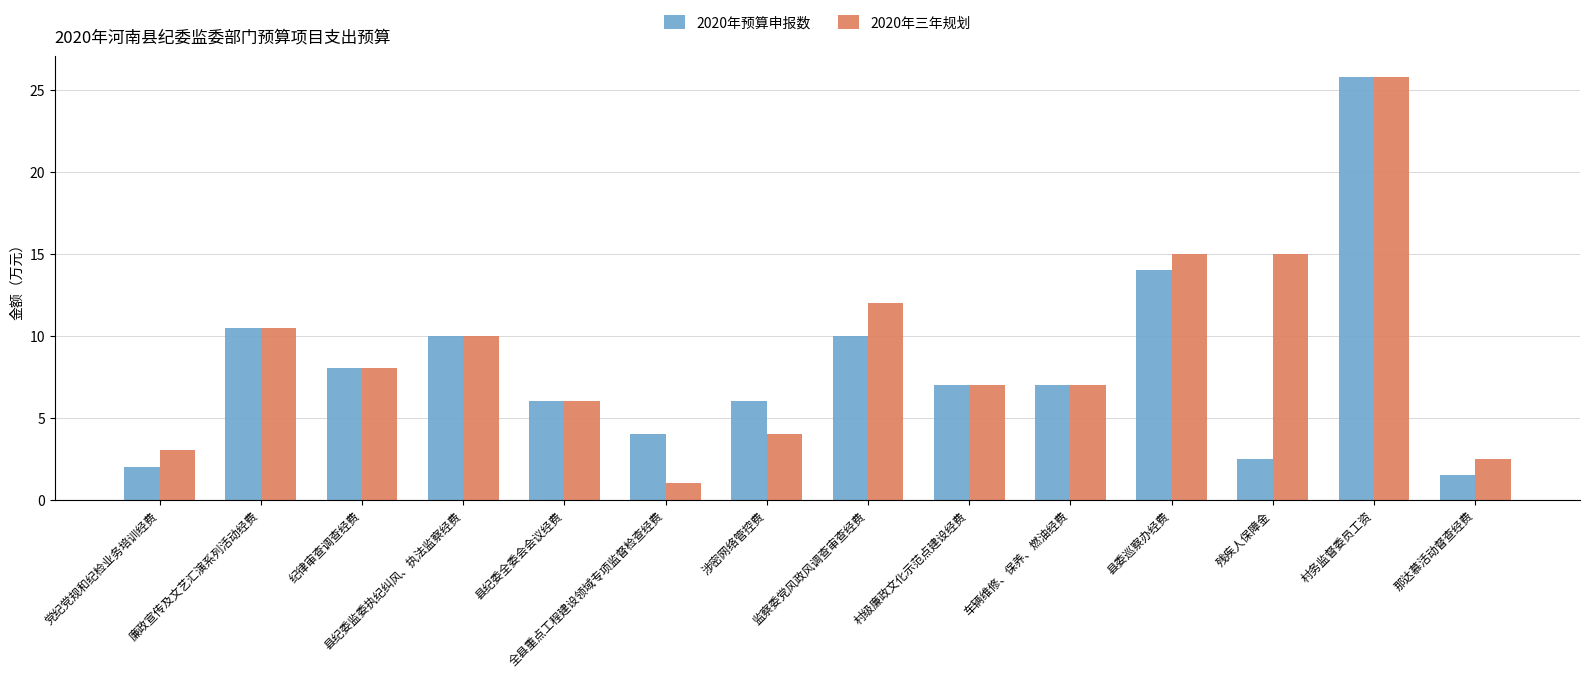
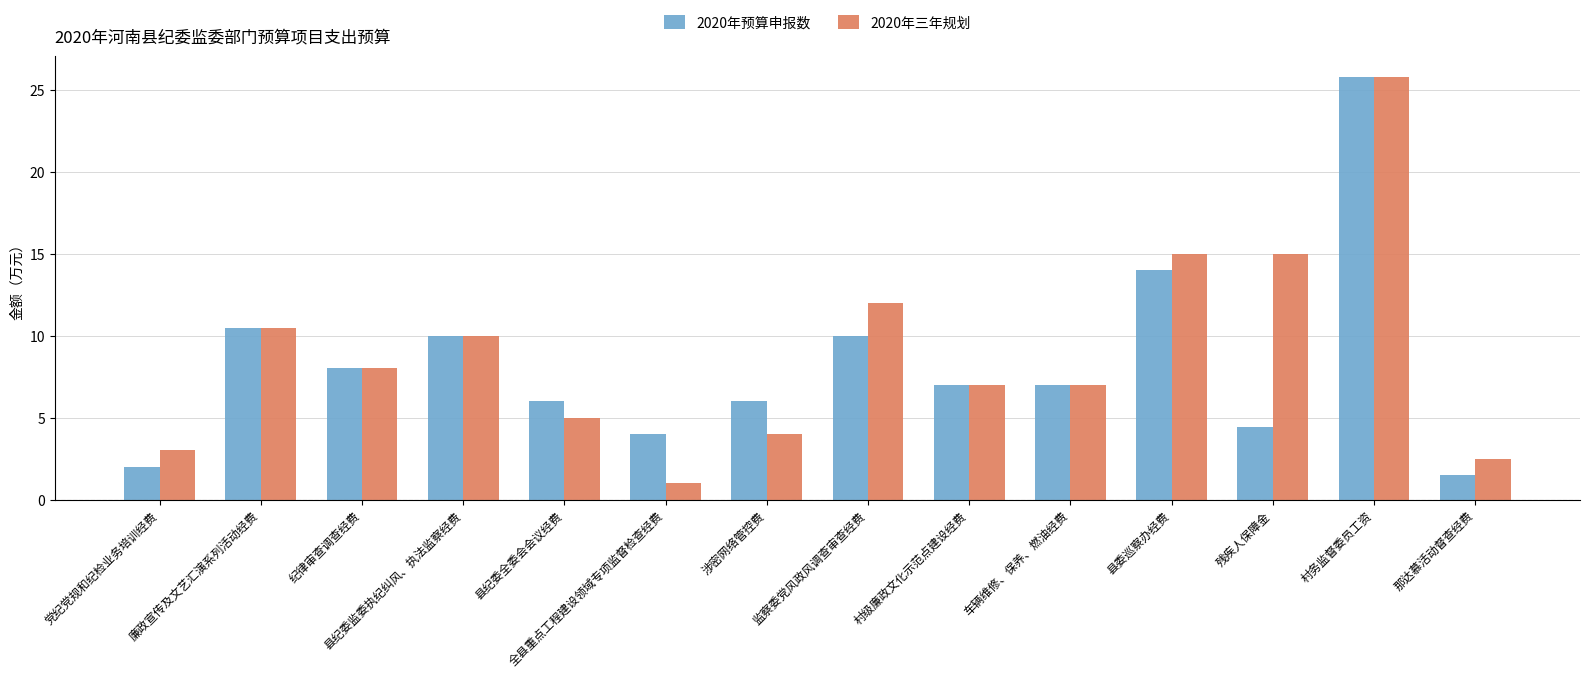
2020年三年规划, 县纪委全委会会议经费: 6 -> 5
2020年预算申报数, 残疾人保障金: 2.5 -> 4.4
